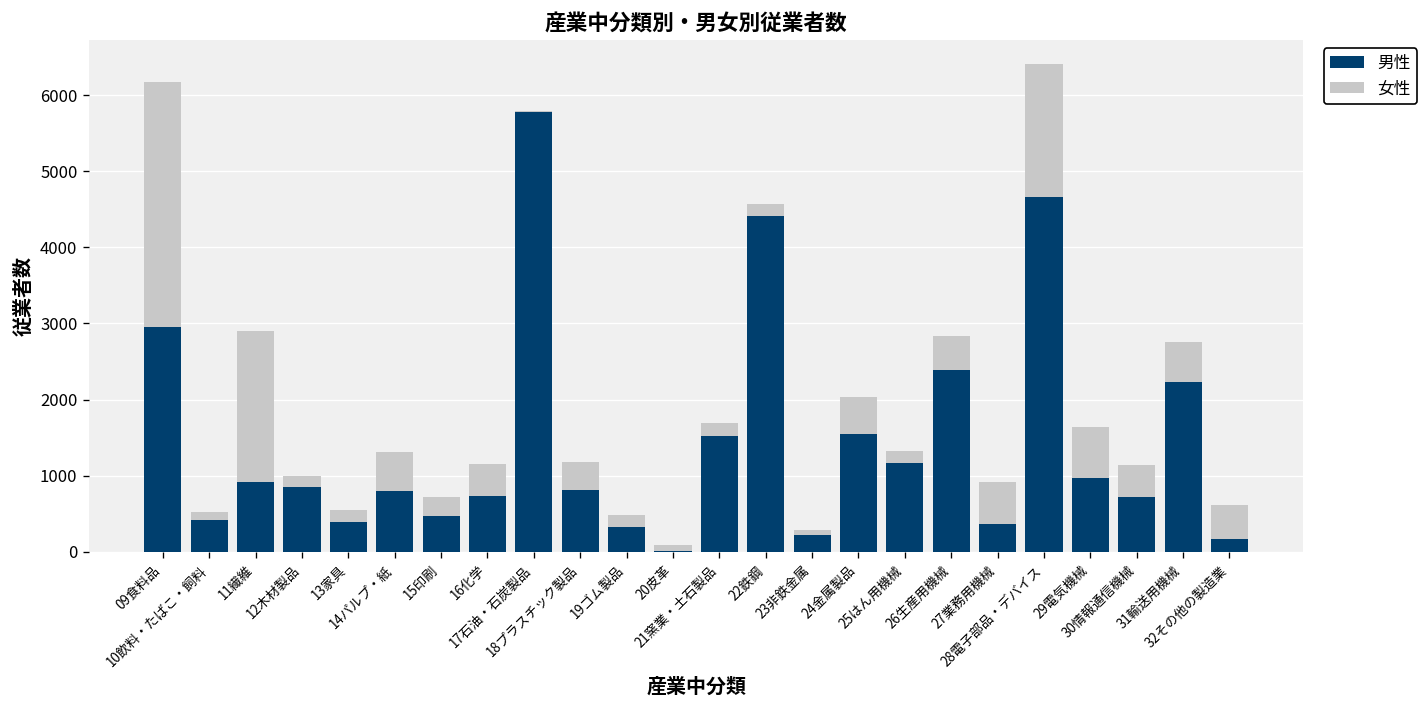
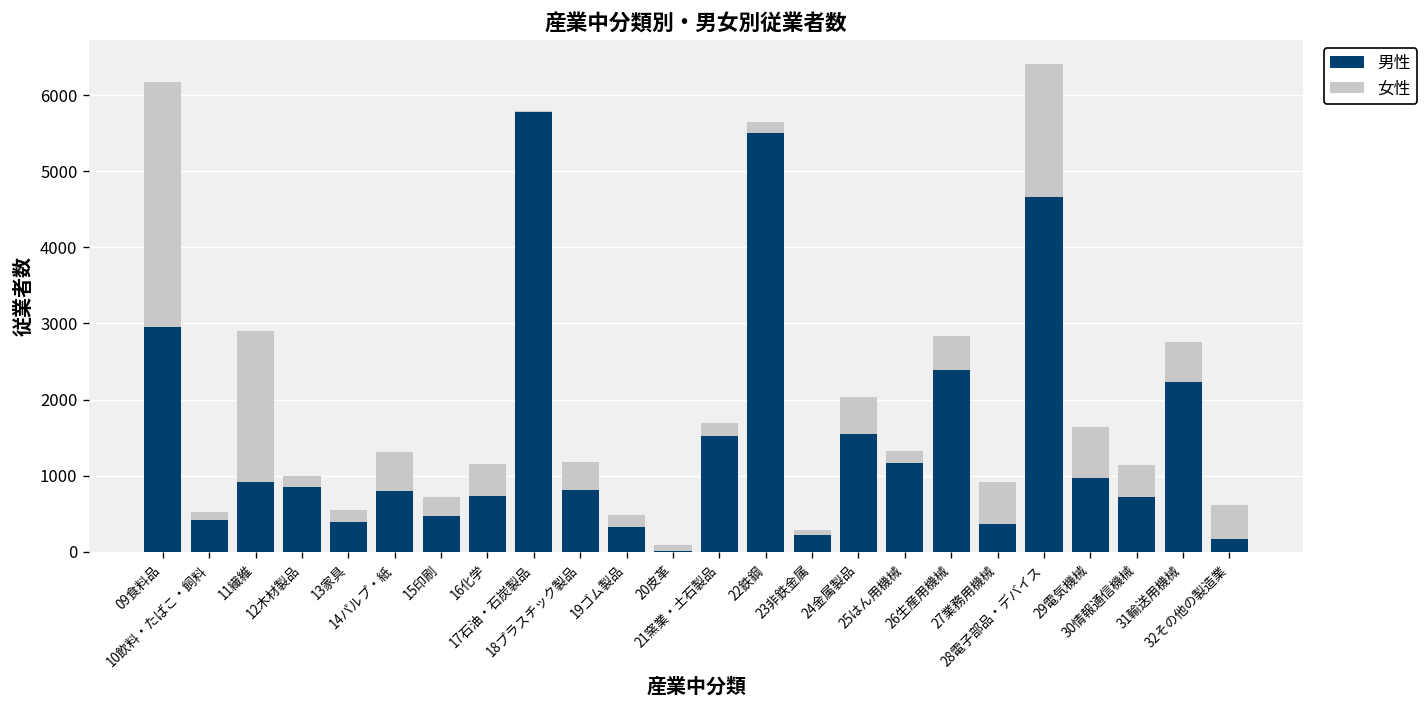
男性, 22鉄鋼: 4400 -> 5500
